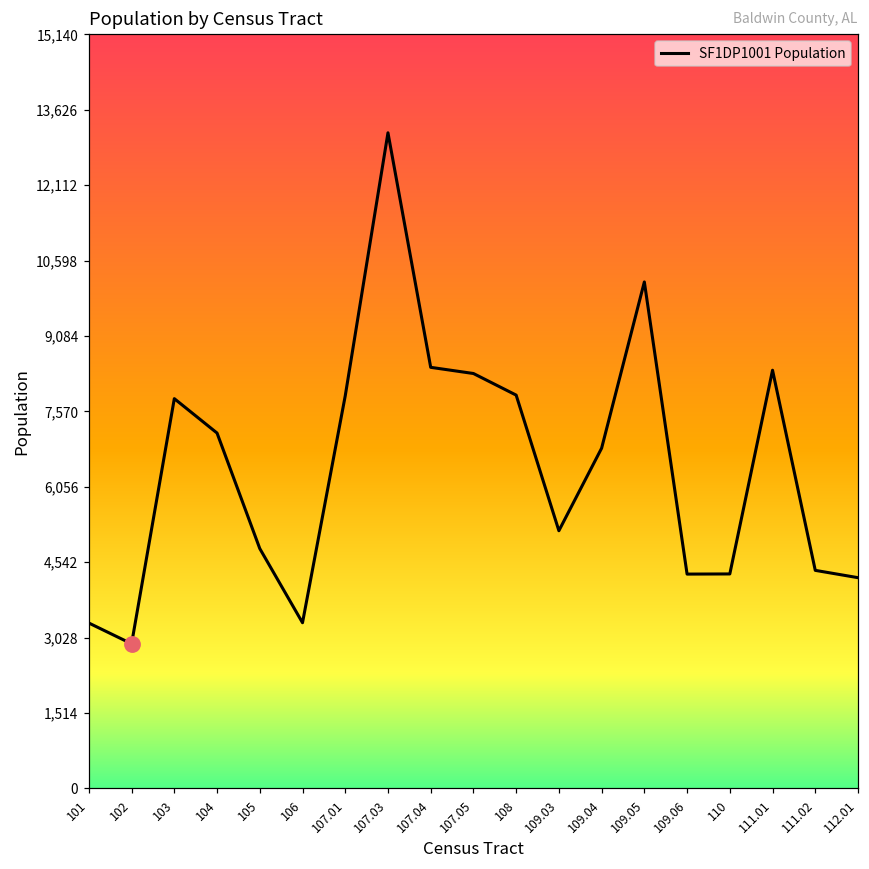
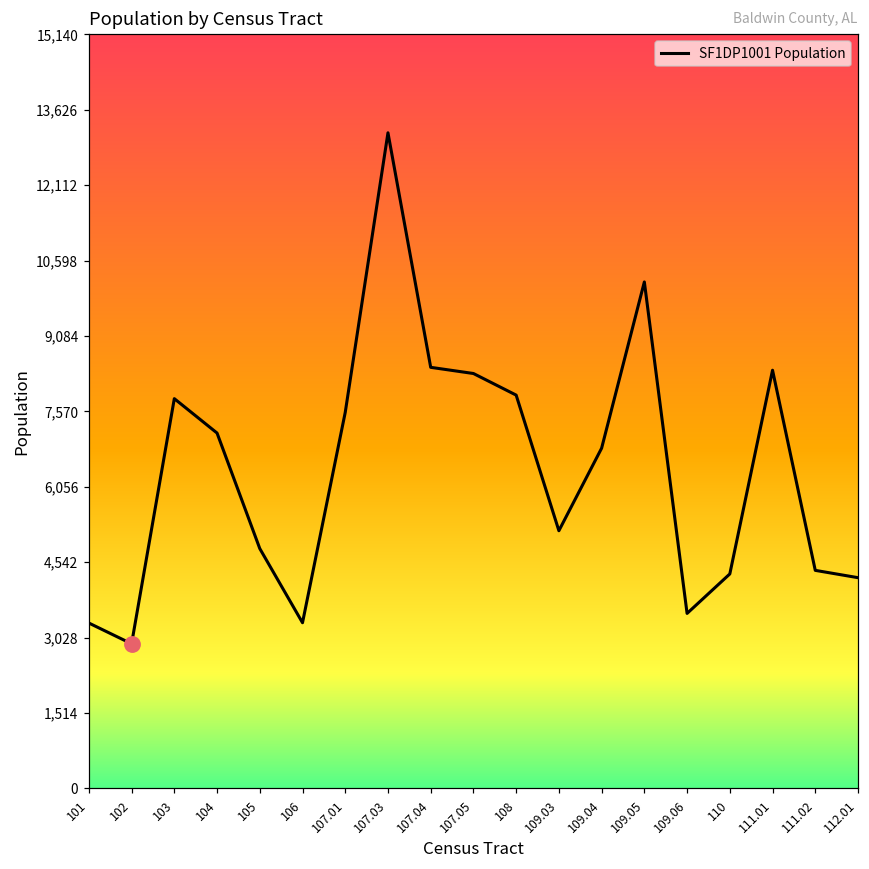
SF1DP1001 Population, 107.01: 7,900 -> 7,600
SF1DP1001 Population, 109.06: 4,300 -> 3,500
